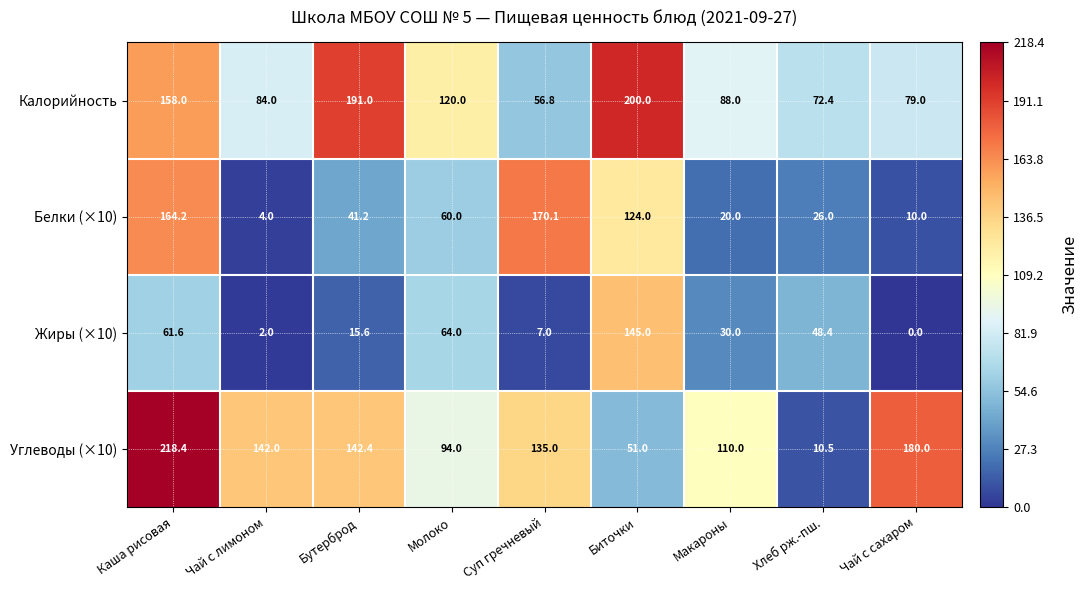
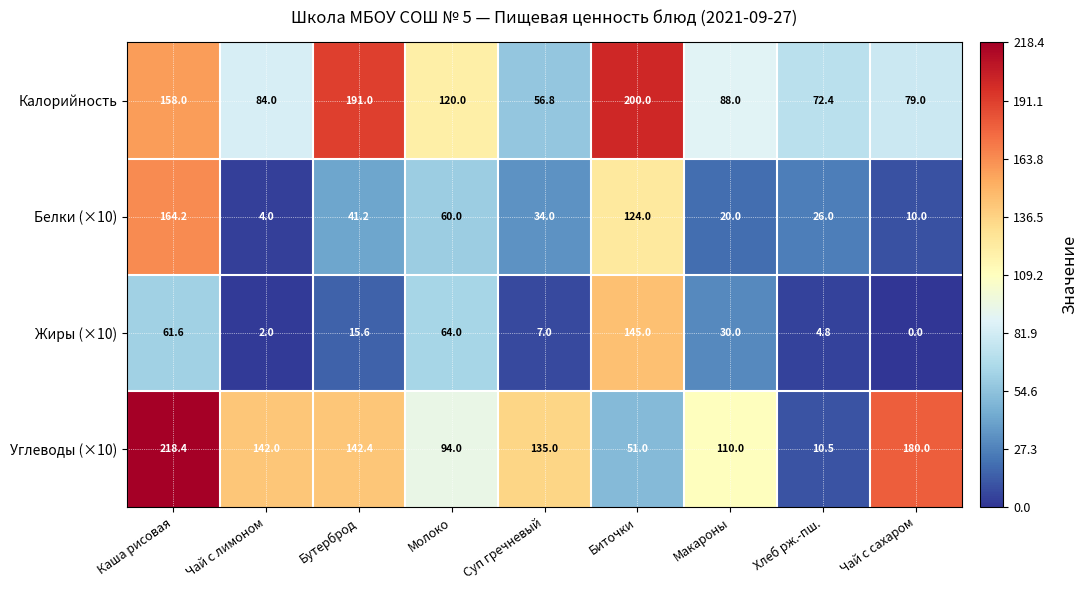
Белки (×10), Суп гречневый: 170.1 -> 34.0
Жиры (×10), Хлеб рж.-пш.: 48.4 -> 4.8
